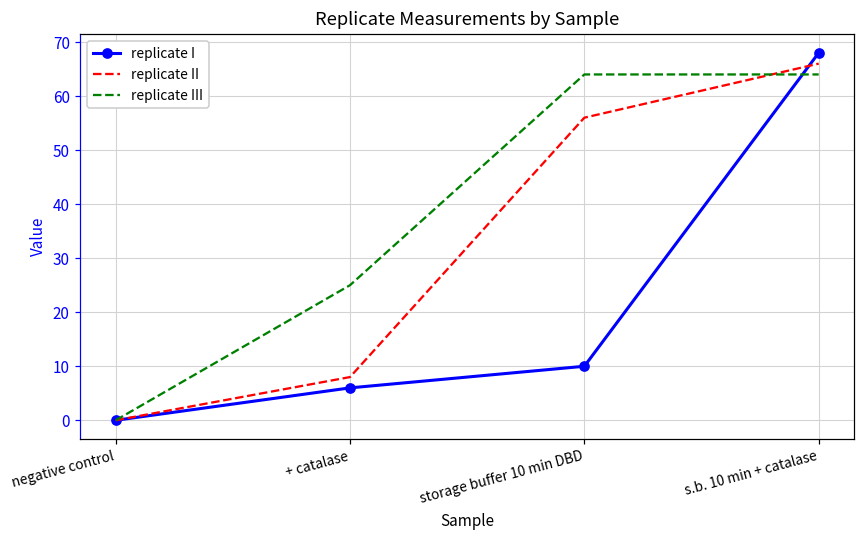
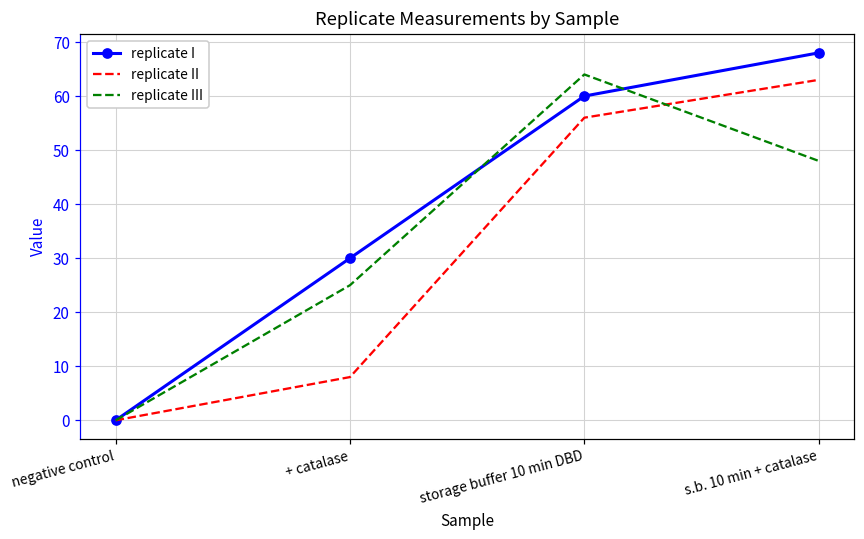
replicate I, + catalase: 6 -> 30
replicate I, storage buffer 10 min DBD: 10 -> 60
replicate II, s.b. 10 min + catalase: 66 -> 63
replicate III, s.b. 10 min + catalase: 64 -> 48
